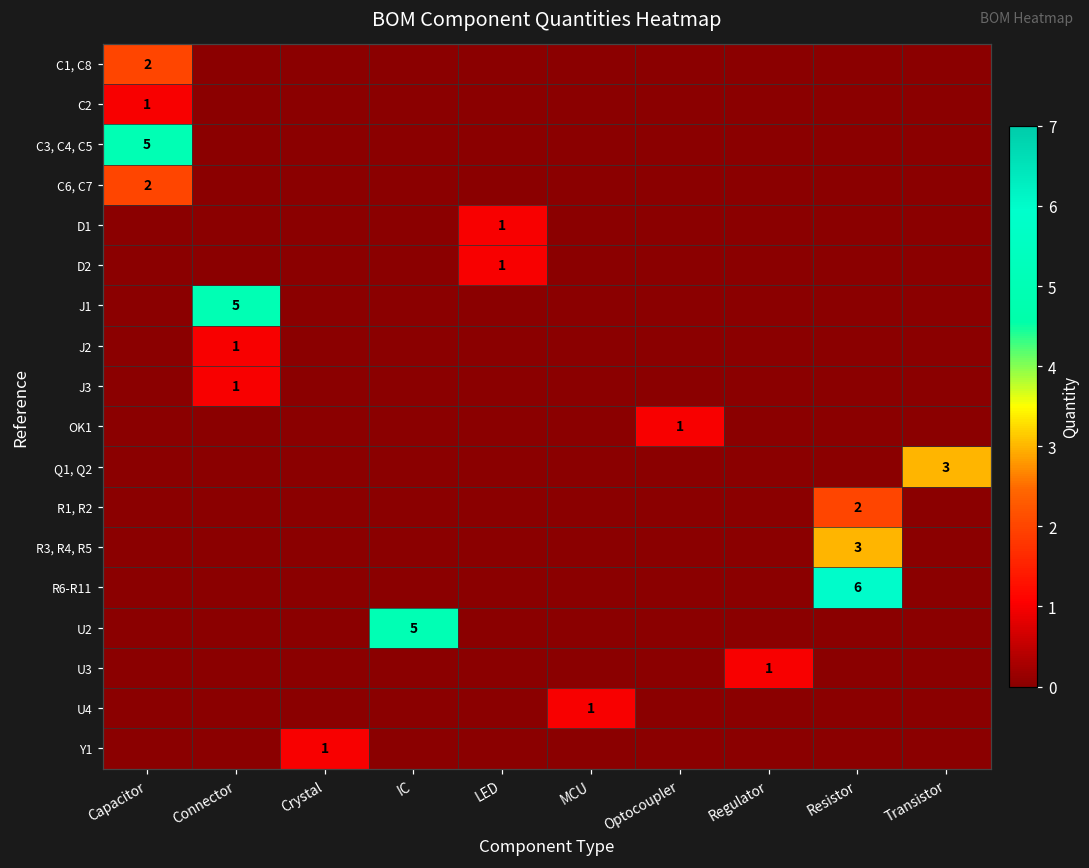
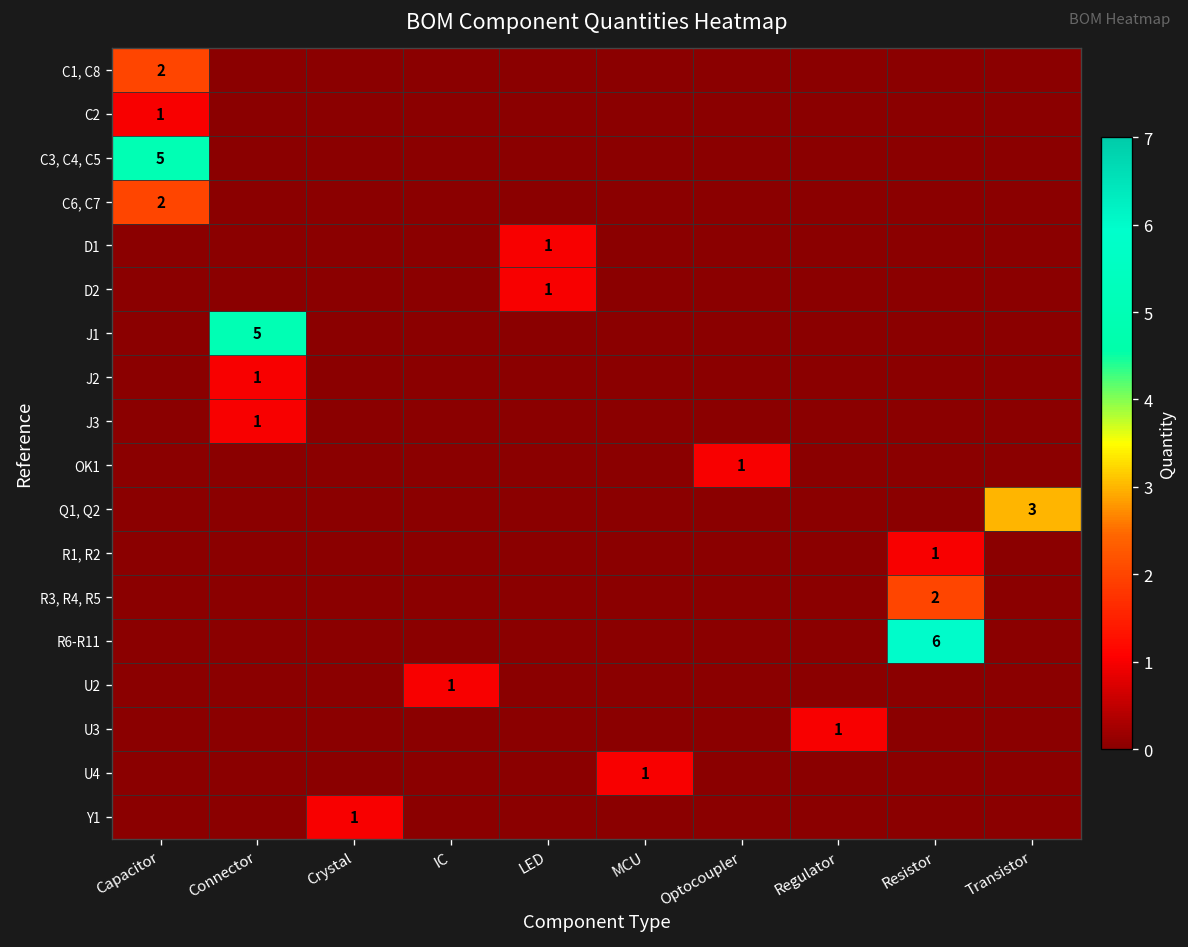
R1, R2, Resistor: 2 -> 1
R3, R4, R5, Resistor: 3 -> 2
U2, IC: 5 -> 1
